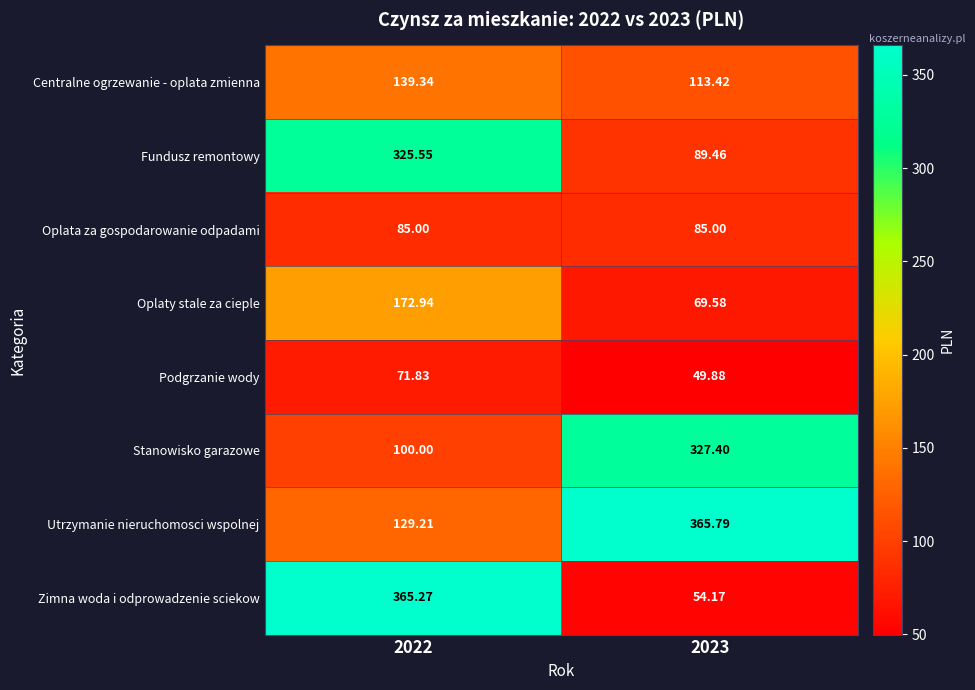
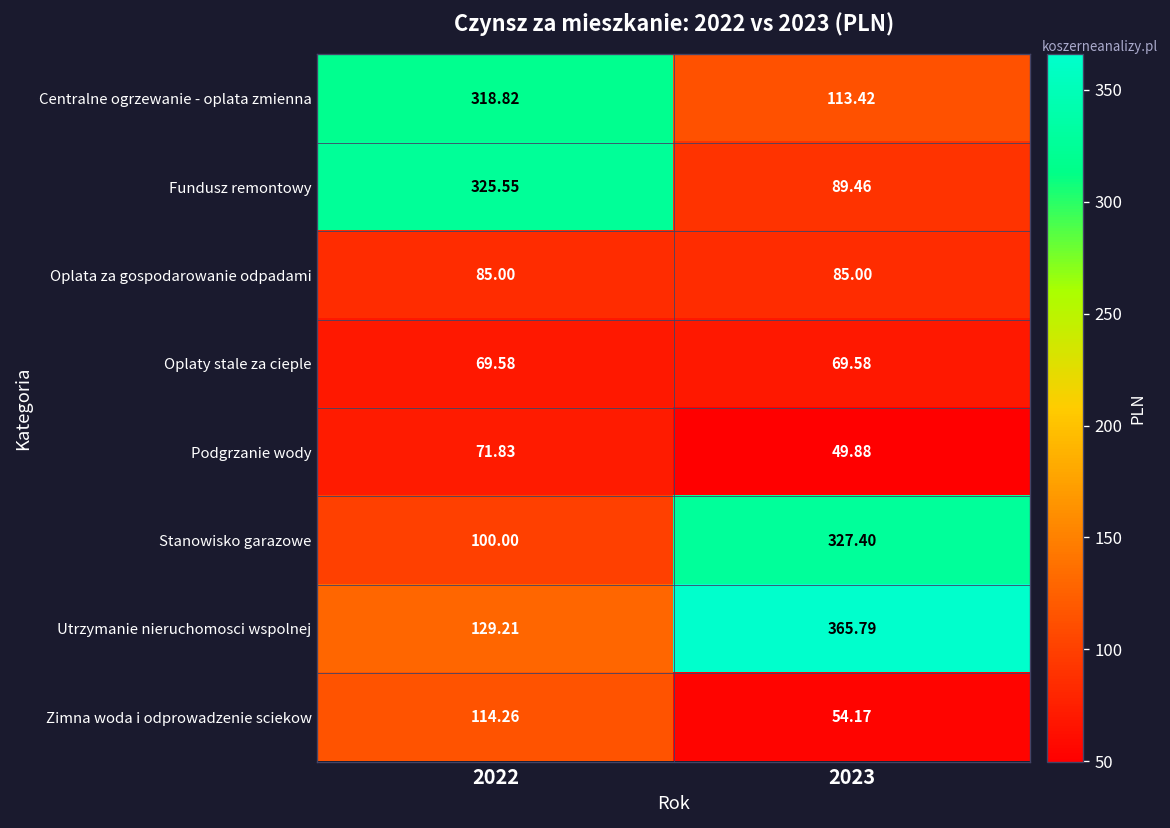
Centralne ogrzewanie - oplata zmienna, 2022: 139.34 -> 318.82
Oplaty stale za cieple, 2022: 172.94 -> 69.58
Zimna woda i odprowadzenie sciekow, 2022: 365.27 -> 114.26
